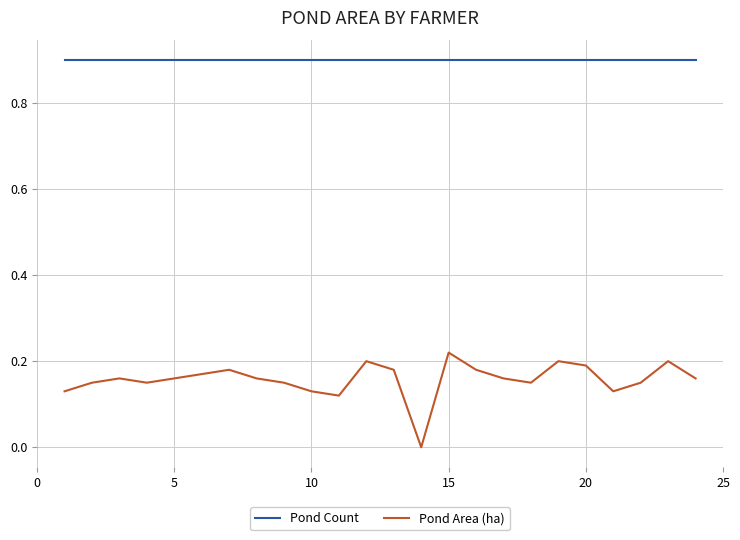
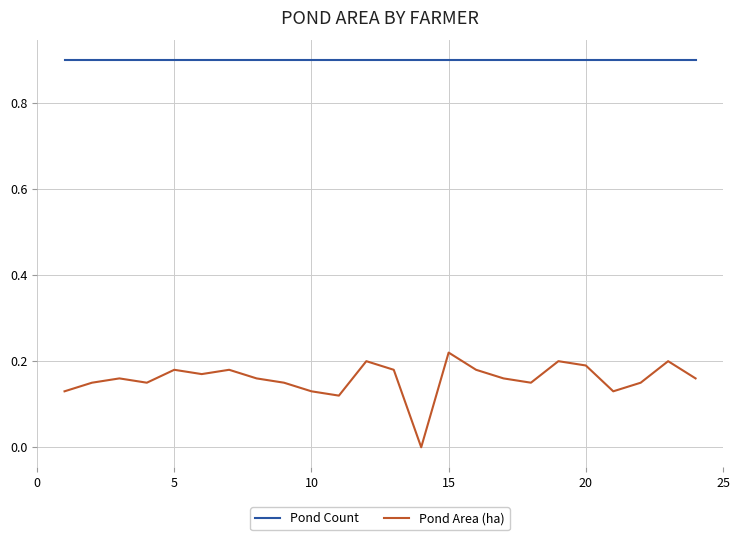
Pond Area (ha), 5: 0.16 -> 0.18
